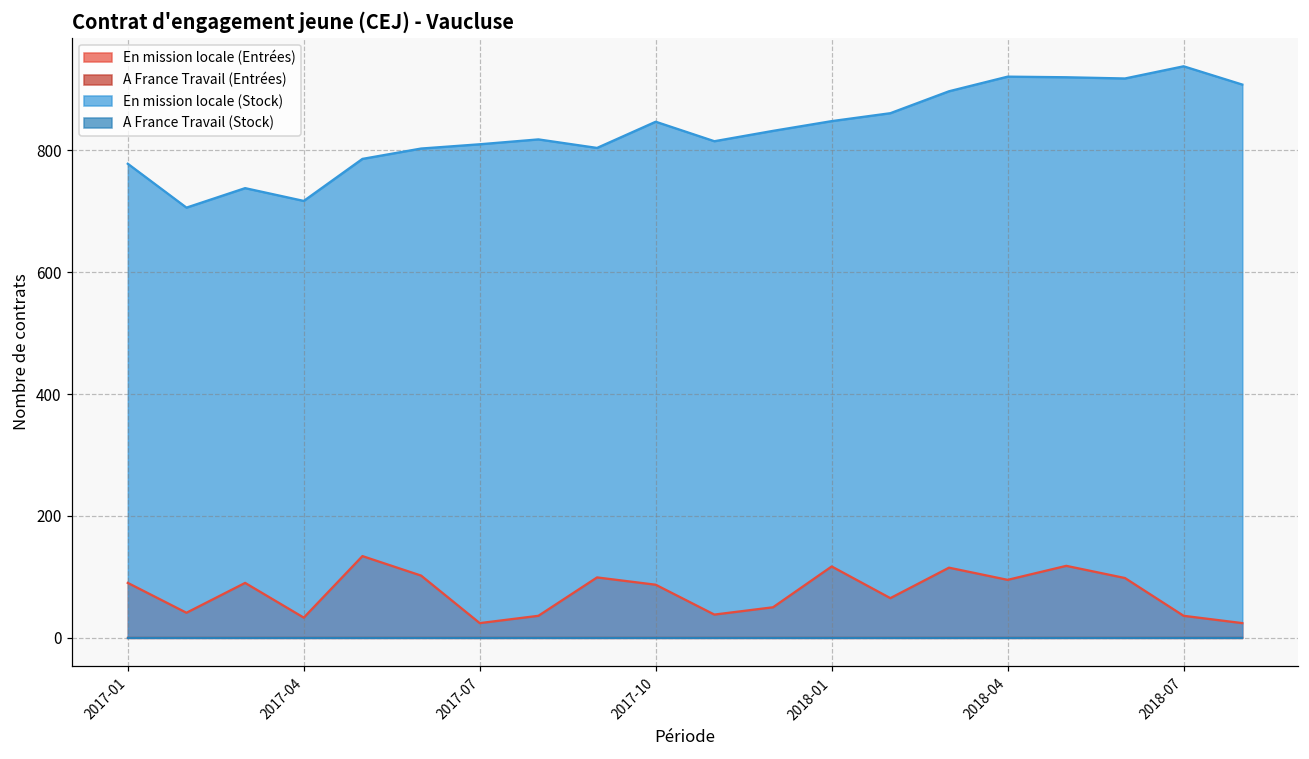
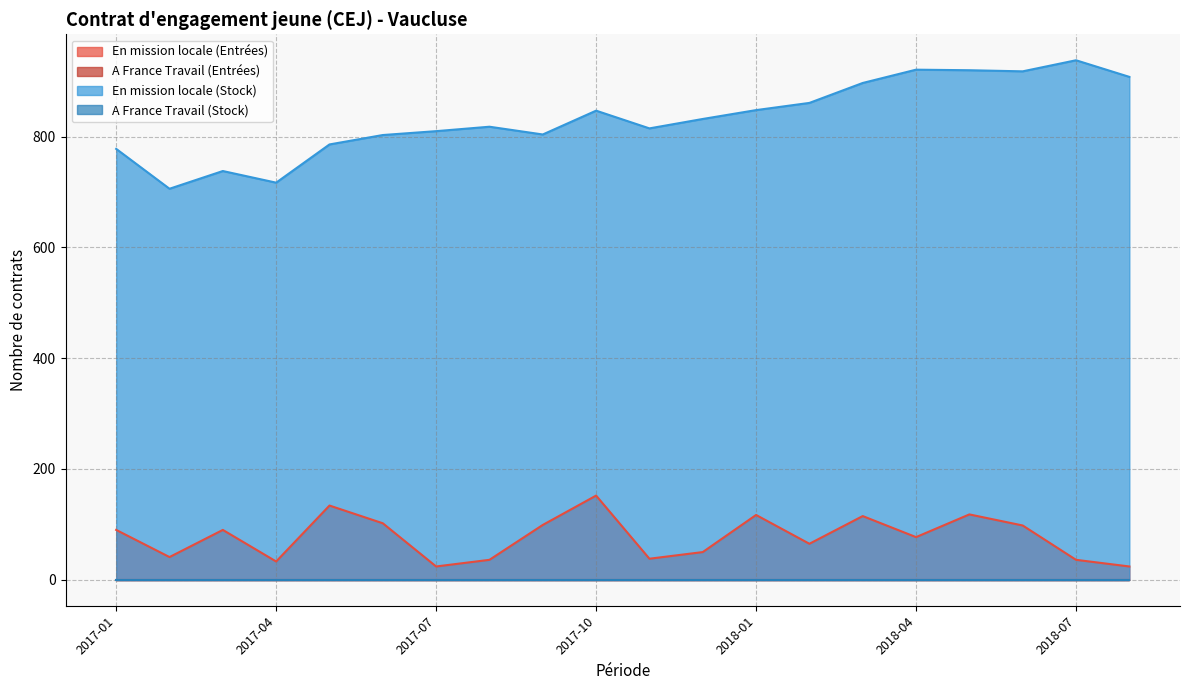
En mission locale (Entrées), 2017-10: 90 -> 150
En mission locale (Entrées), 2018-04: 100 -> 80
